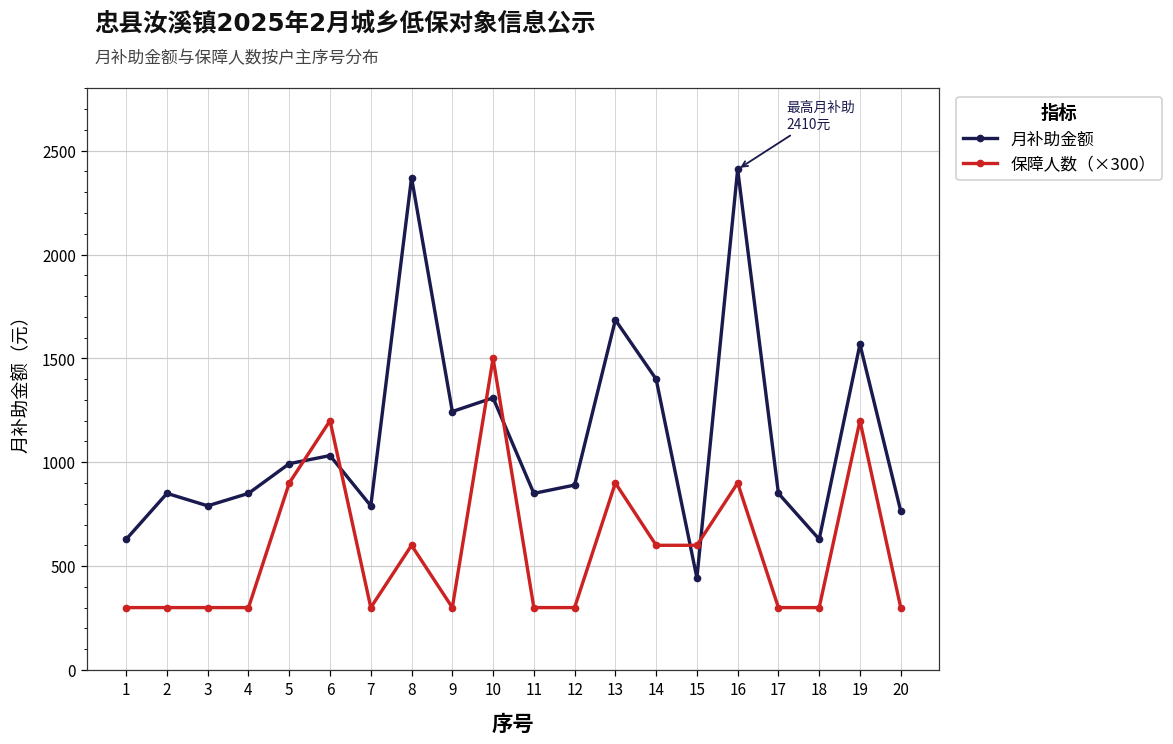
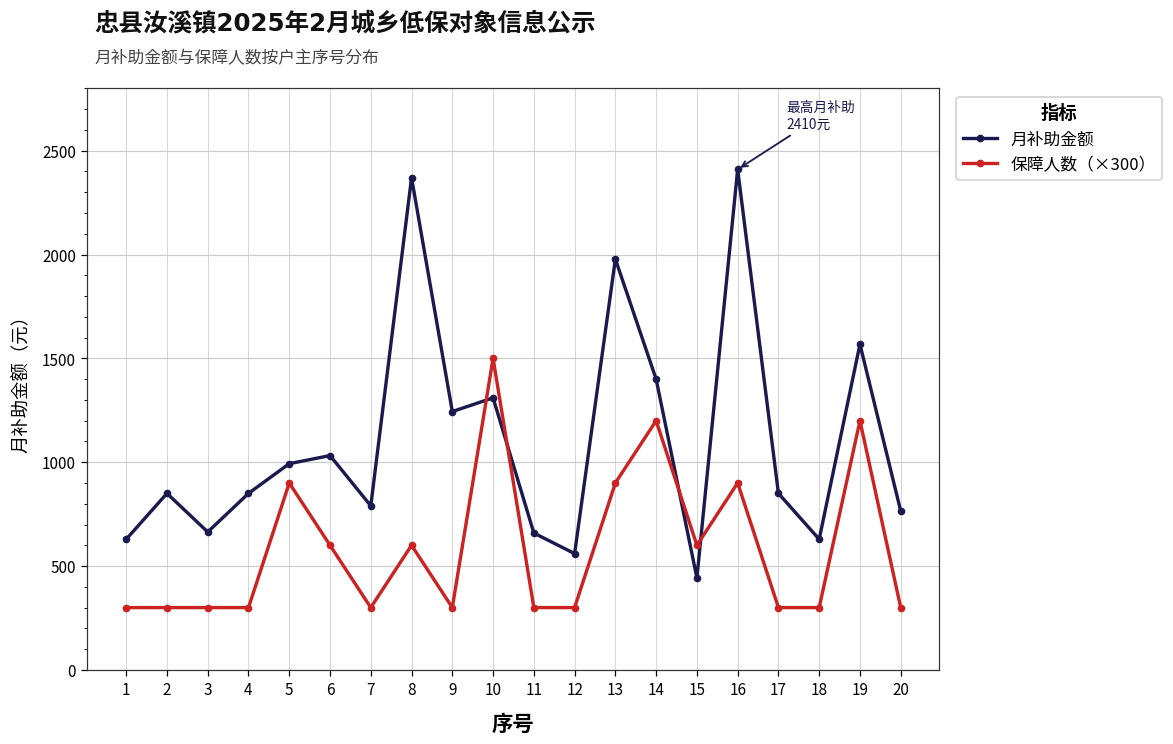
月补助金额, 3: 790 -> 660
保障人数（×300）, 6: 1200 -> 600
月补助金额, 11: 850 -> 660
月补助金额, 12: 890 -> 560
月补助金额, 13: 1690 -> 1980
保障人数（×300）, 14: 600 -> 1200
